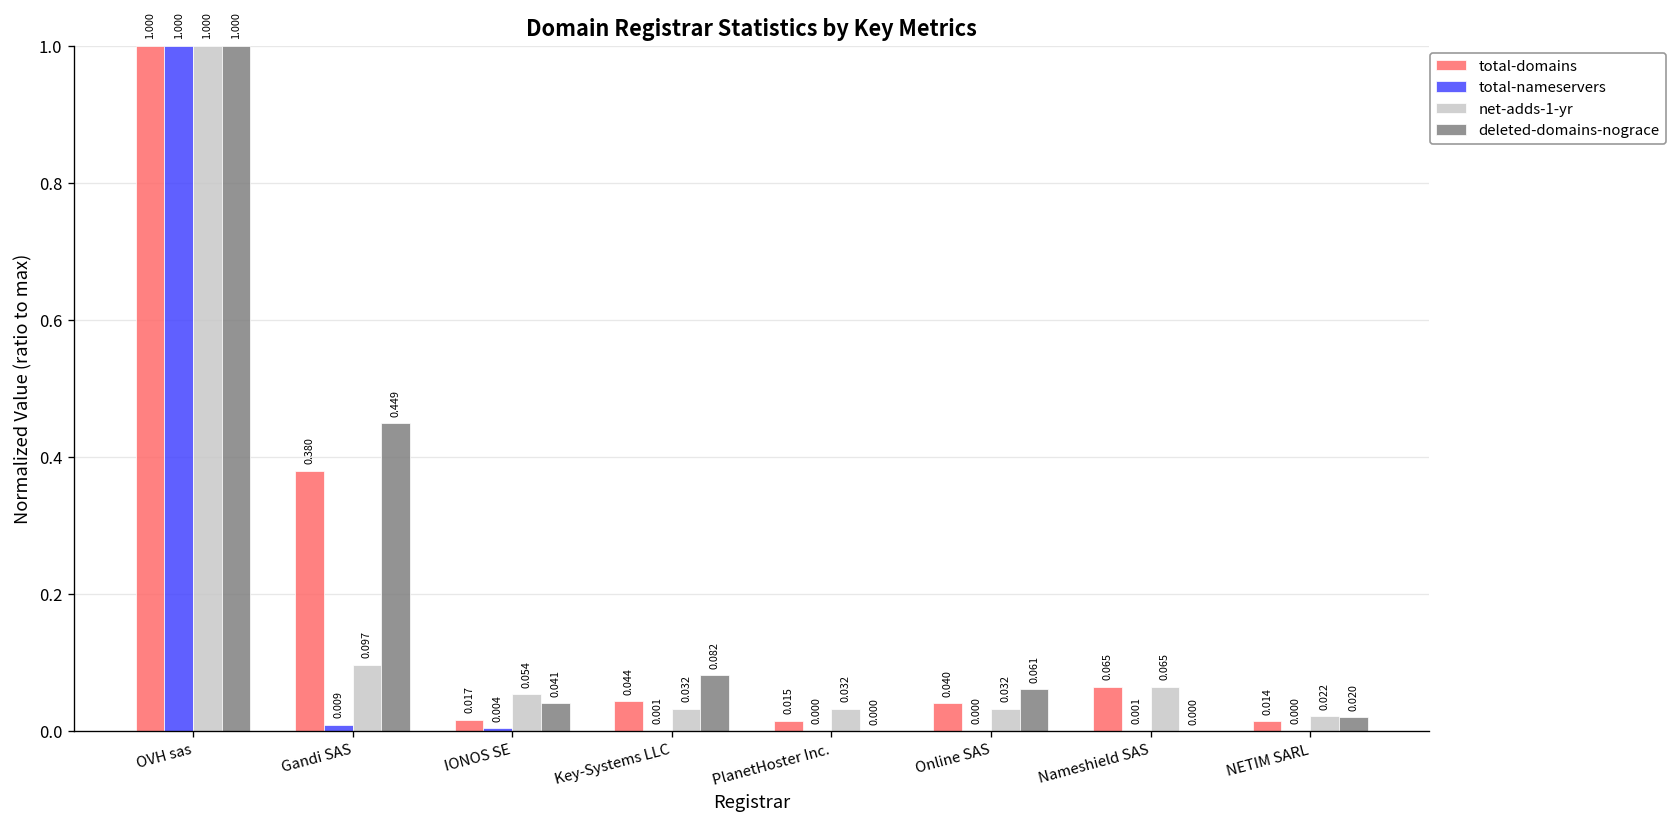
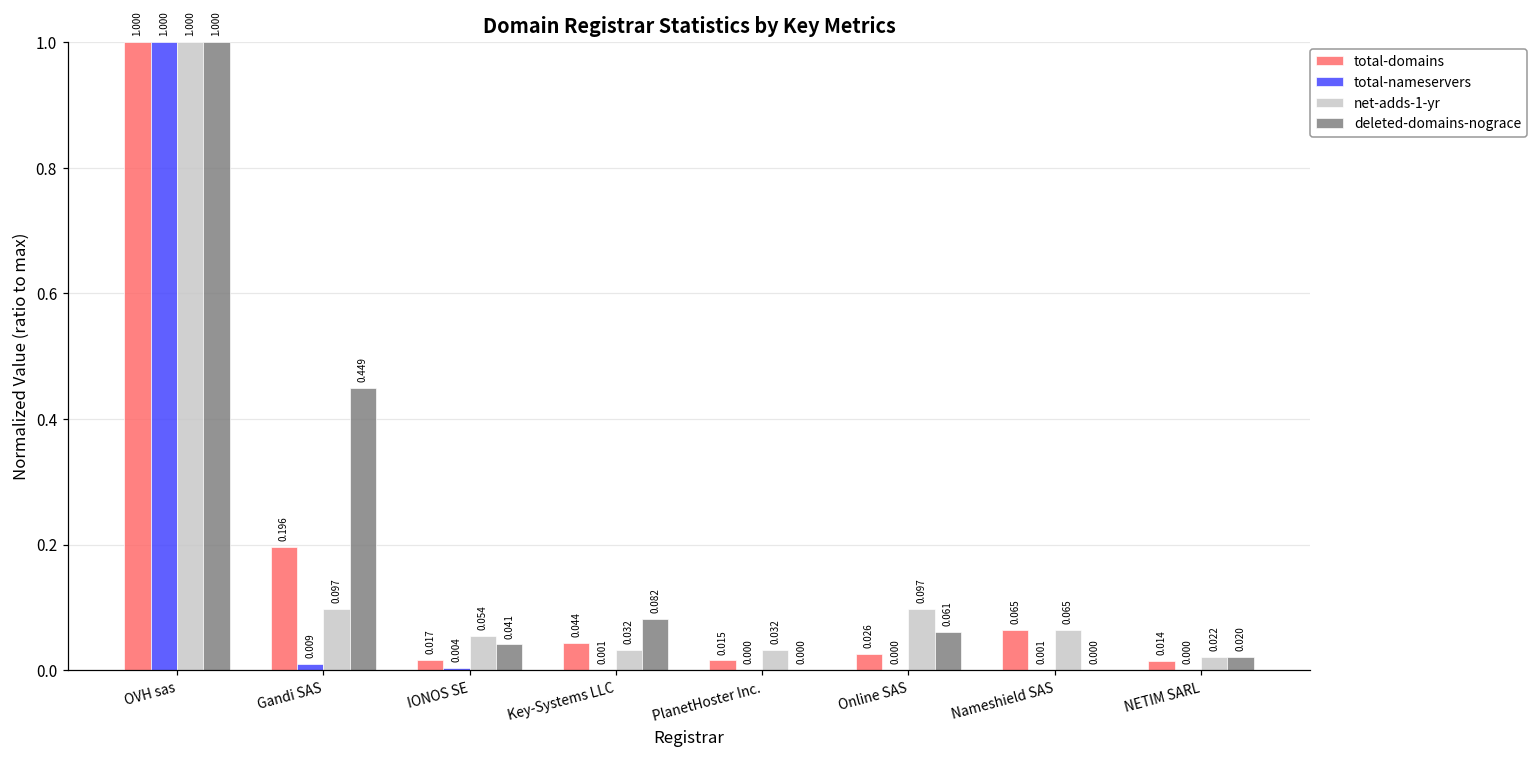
total-domains, Gandi SAS: 0.380 -> 0.196
total-domains, Online SAS: 0.040 -> 0.026
net-adds-1-yr, Online SAS: 0.032 -> 0.097
